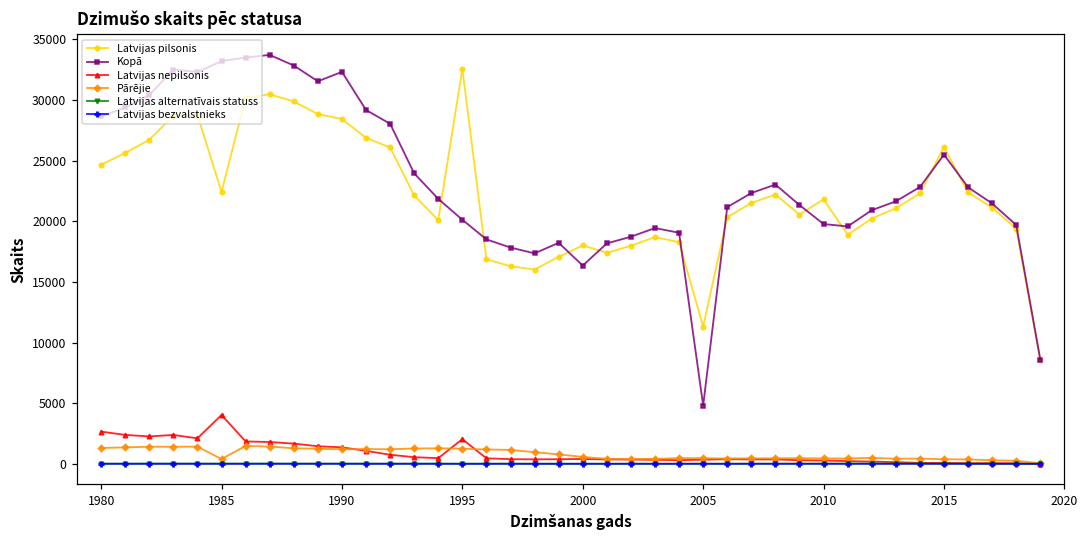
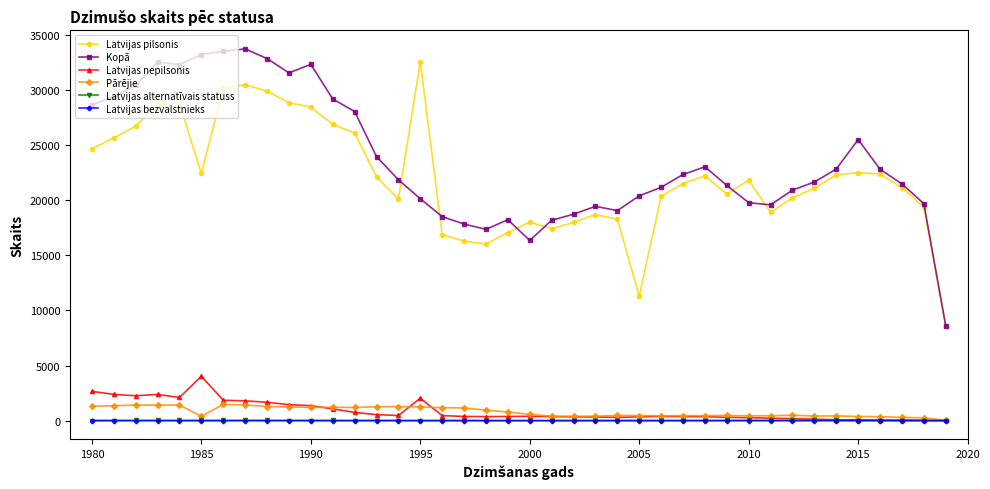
Kopā, 2005: 4800 -> 20400
Latvijas pilsonis, 2015: 26100 -> 22500
